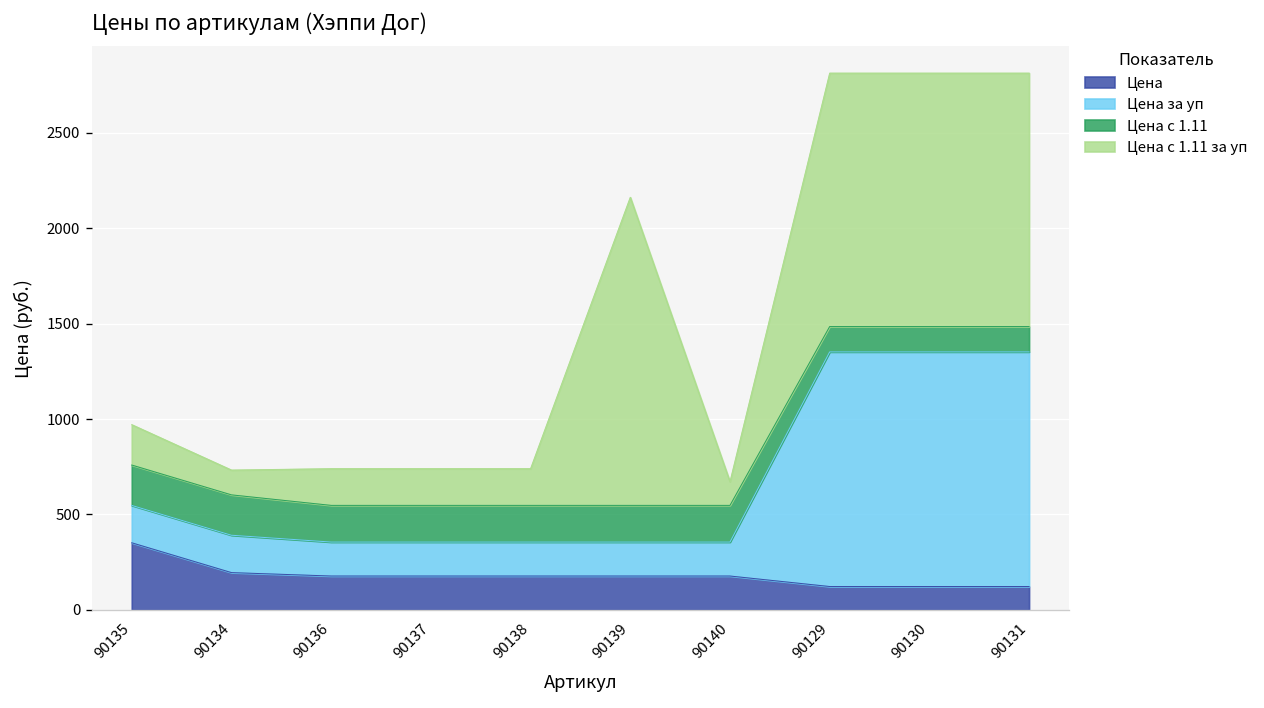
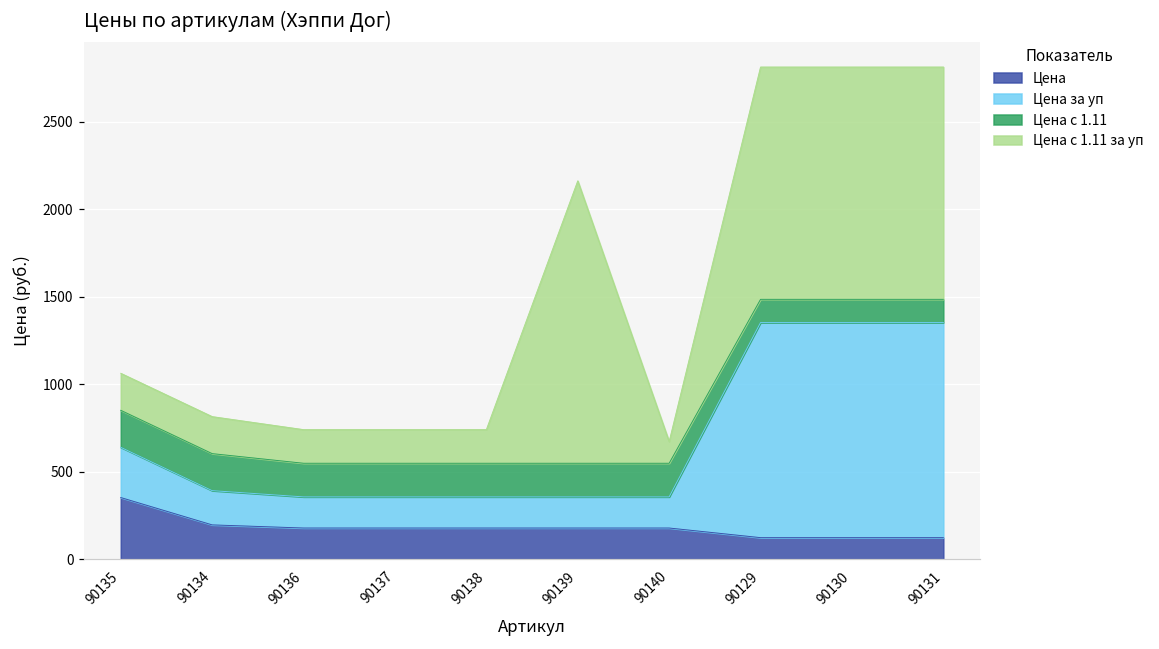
Цена за уп, 90135: 200 -> 290
Цена с 1.11 за уп, 90134: 130 -> 210
